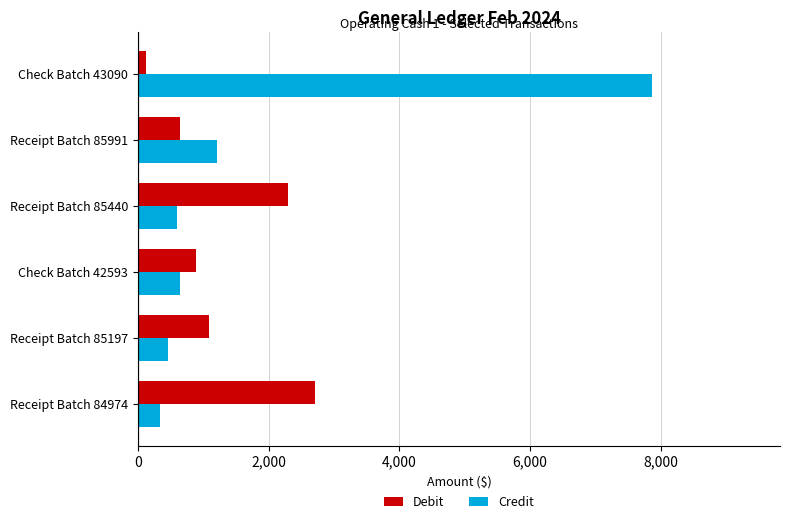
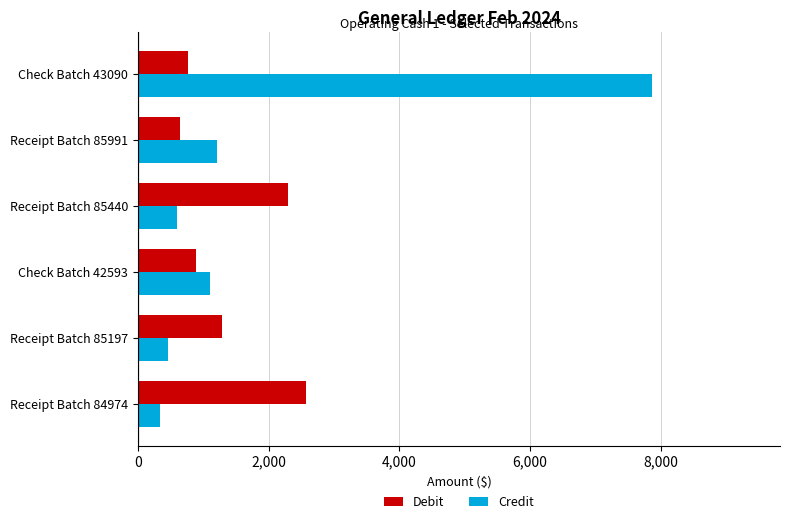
Debit, Check Batch 43090: 100 -> 800
Credit, Check Batch 42593: 600 -> 1,100
Debit, Receipt Batch 85197: 1,100 -> 1,300
Debit, Receipt Batch 84974: 2,700 -> 2,600
